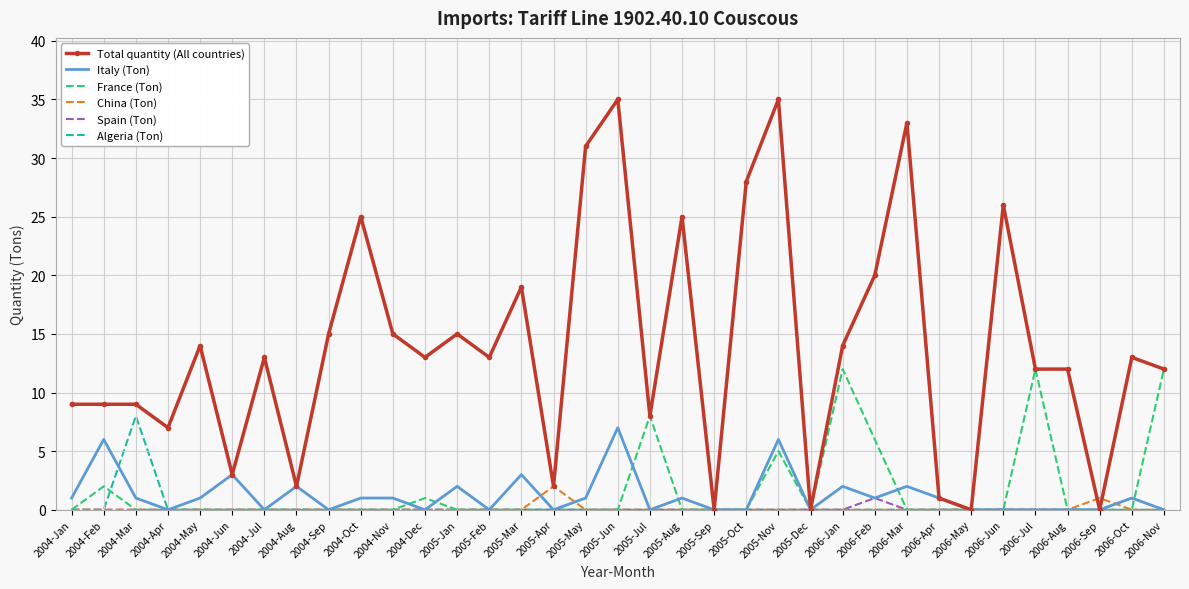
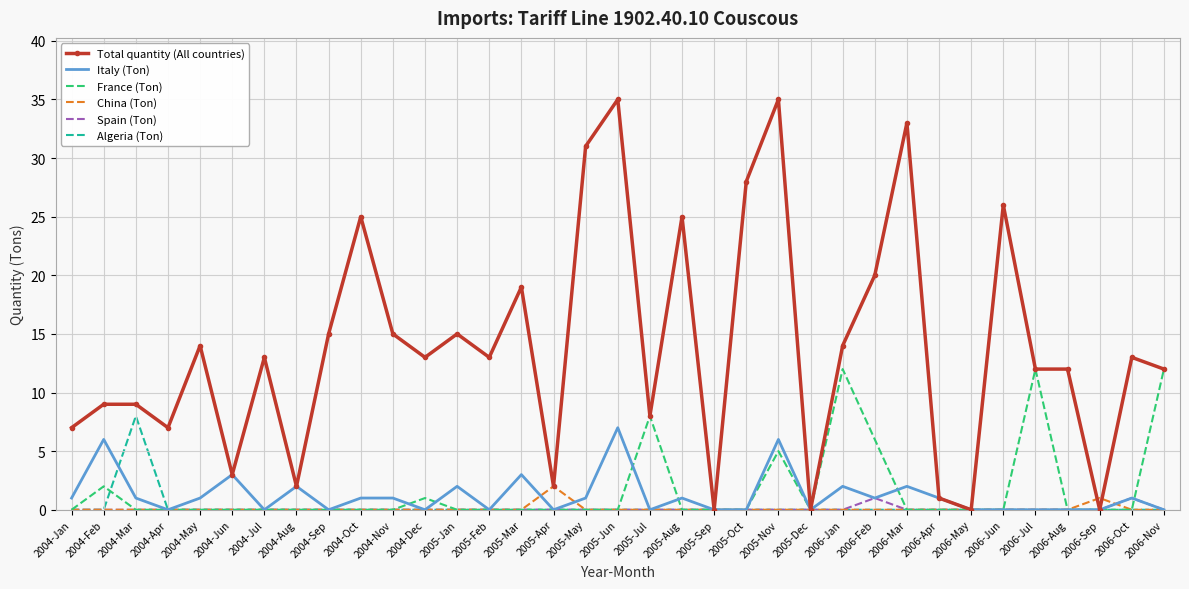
Total quantity (All countries), 2004-Jan: 9 -> 7
